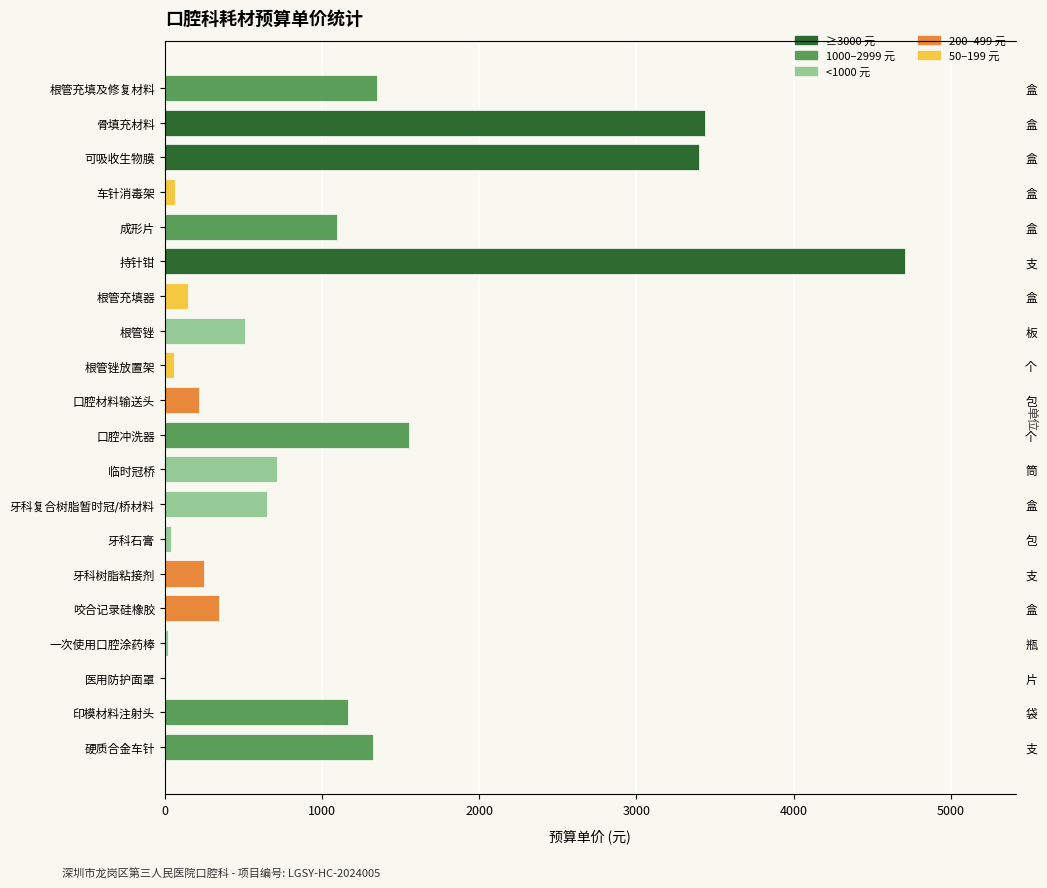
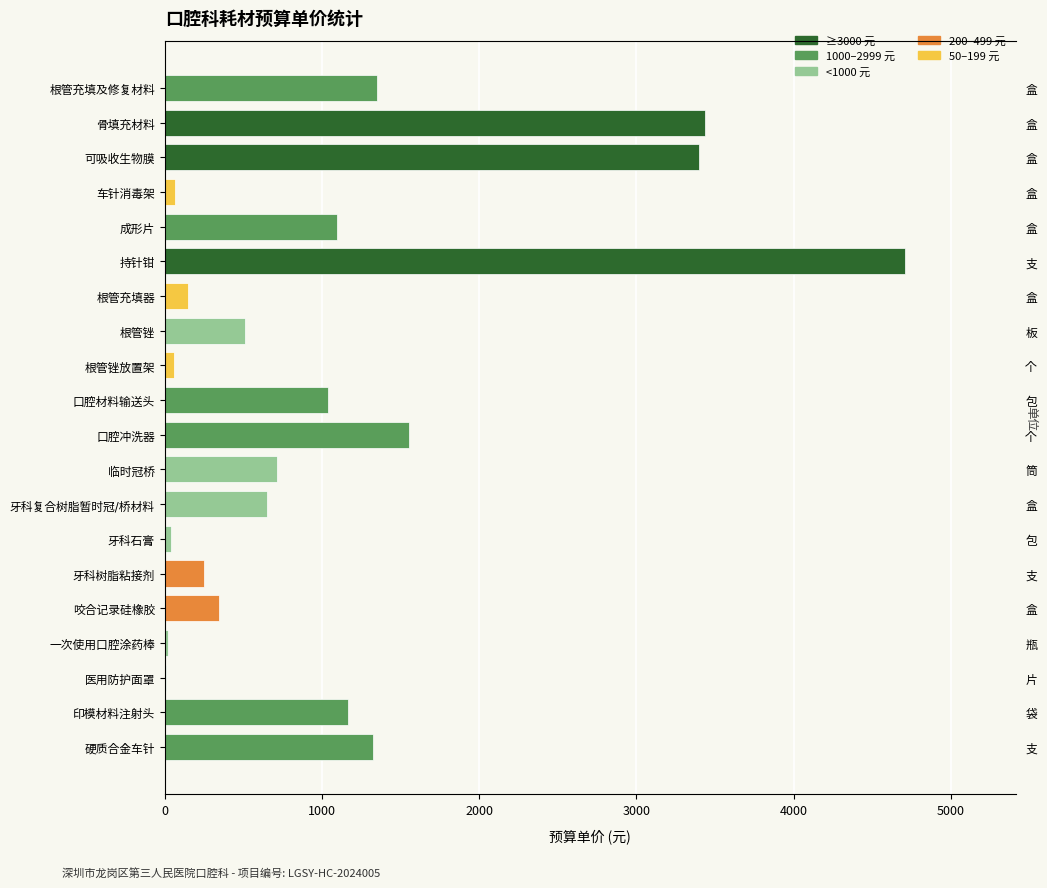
口腔材料输送头: 220 -> 1040
